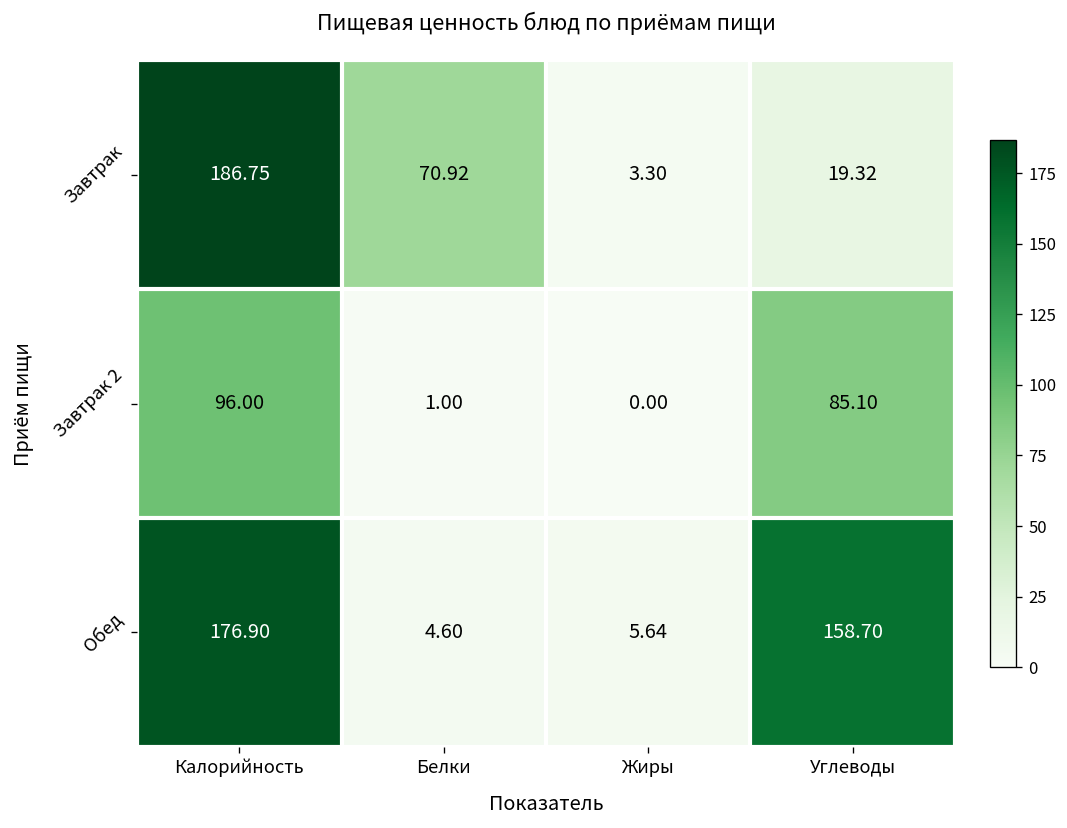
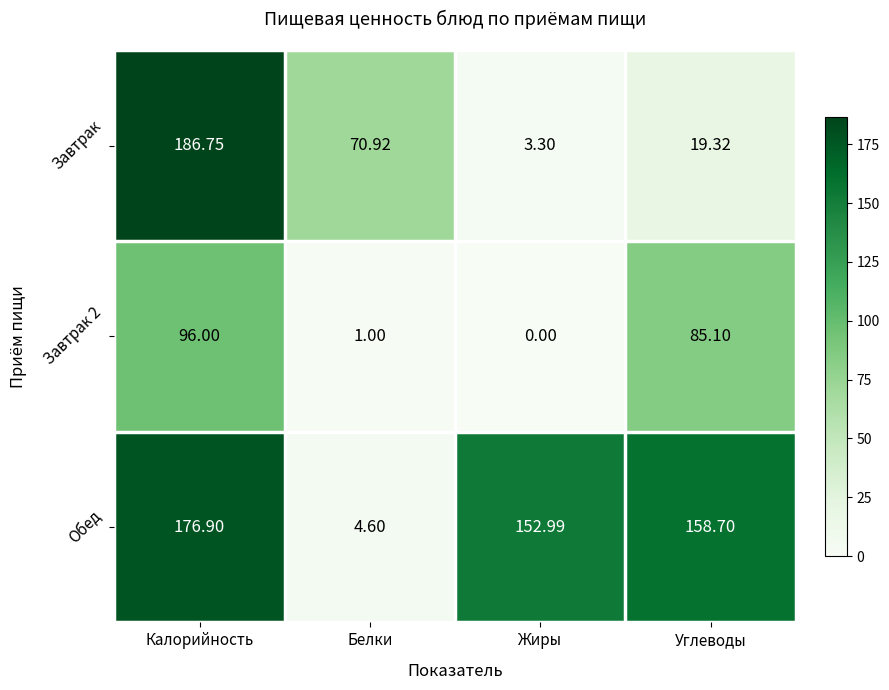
Обед, Жиры: 5.64 -> 152.99
